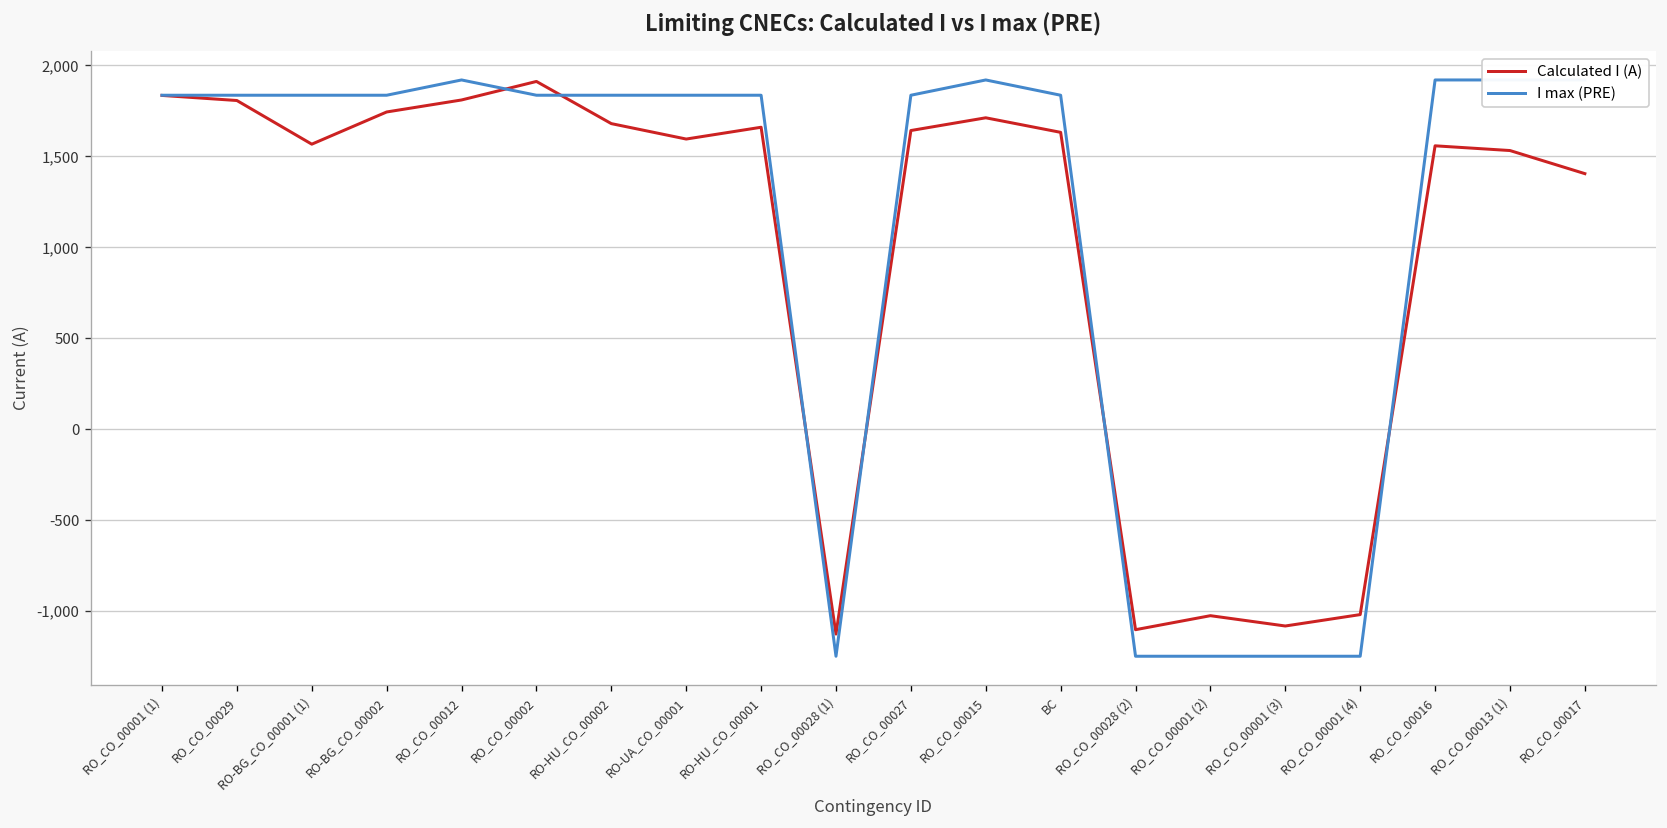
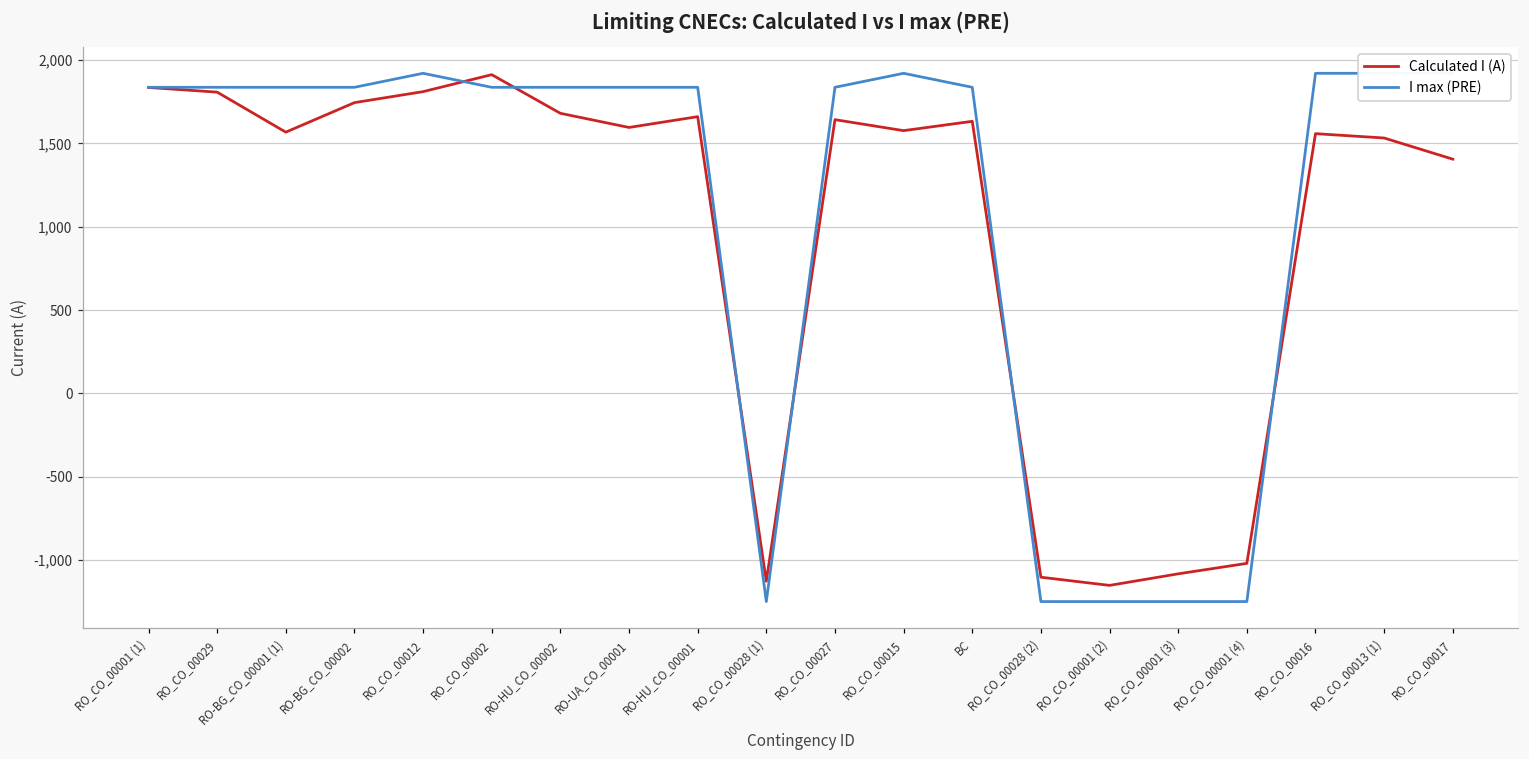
Calculated I (A), RO_CO_00015: 1,710 -> 1,580
Calculated I (A), RO_CO_00001 (2): -1,030 -> -1,150
